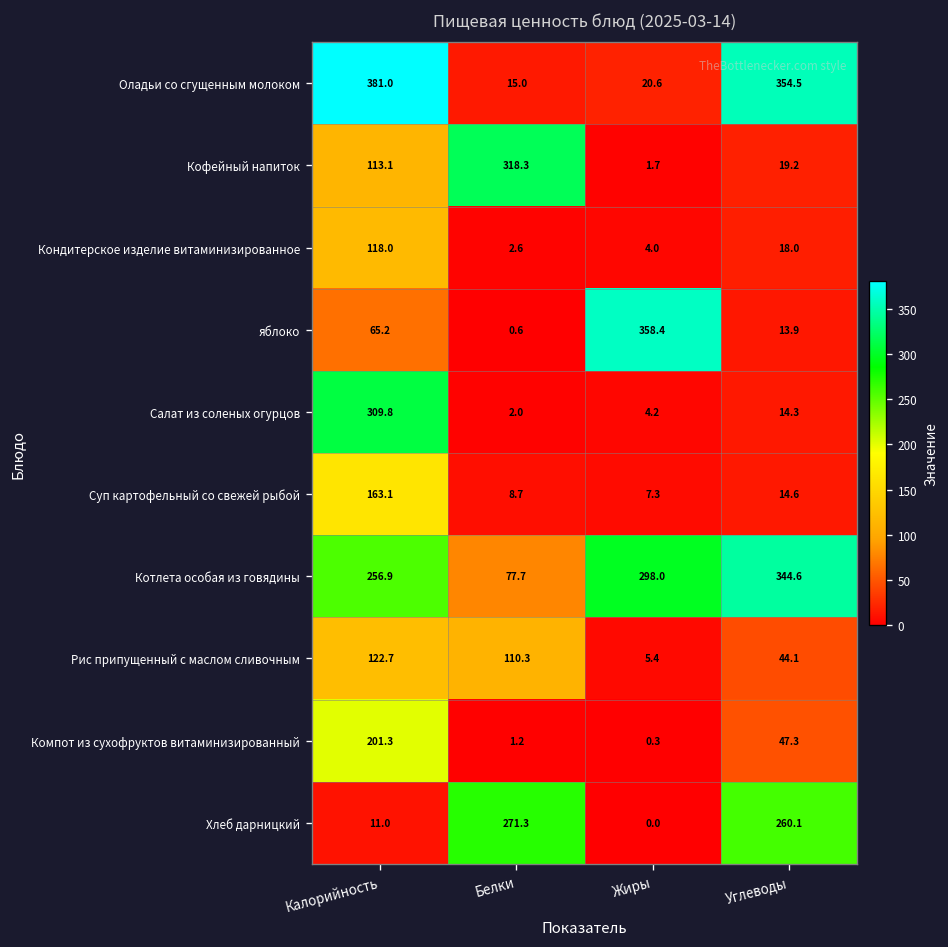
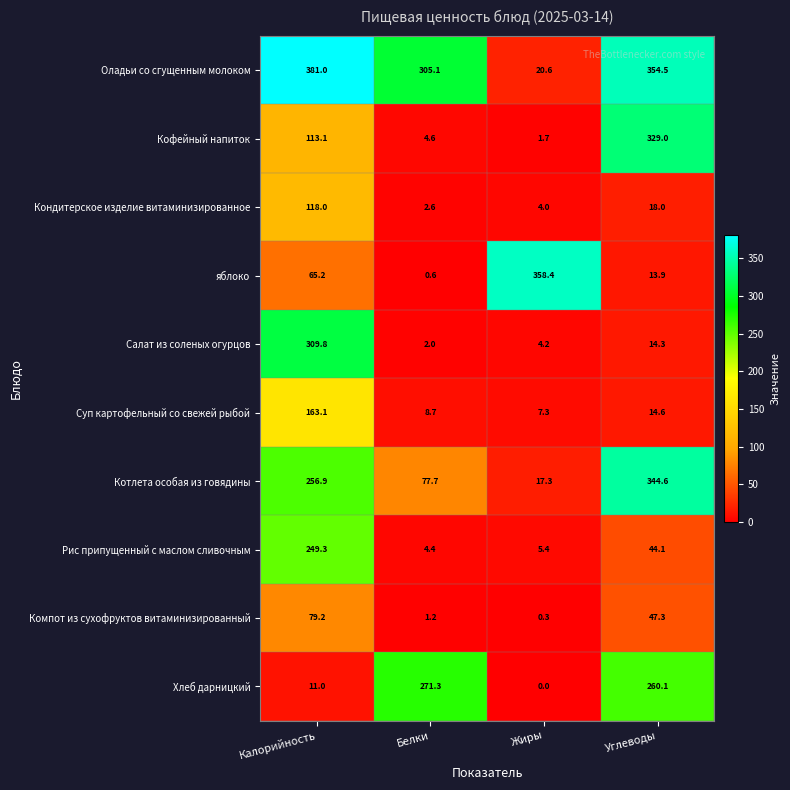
Оладьи со сгущенным молоком, Белки: 15.0 -> 305.1
Кофейный напиток, Белки: 318.3 -> 4.6
Кофейный напиток, Углеводы: 19.2 -> 329.0
Котлета особая из говядины, Жиры: 298.0 -> 17.3
Рис припущенный с маслом сливочным, Калорийность: 122.7 -> 249.3
Рис припущенный с маслом сливочным, Белки: 110.3 -> 4.4
Компот из сухофруктов витаминизированный, Калорийность: 201.3 -> 79.2
